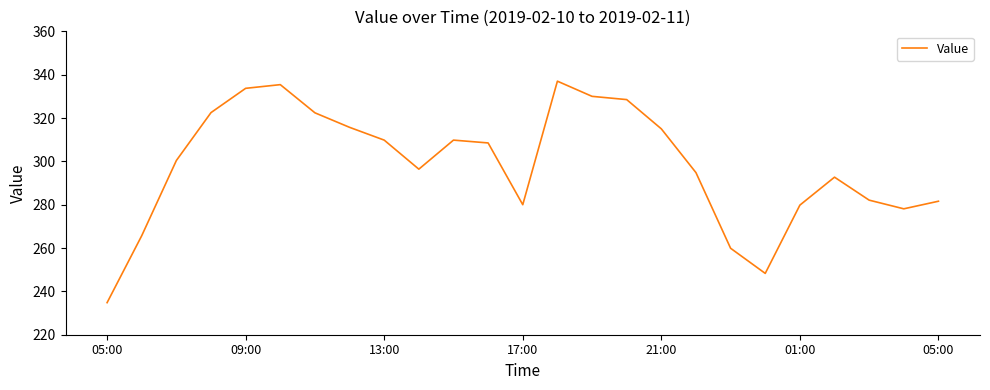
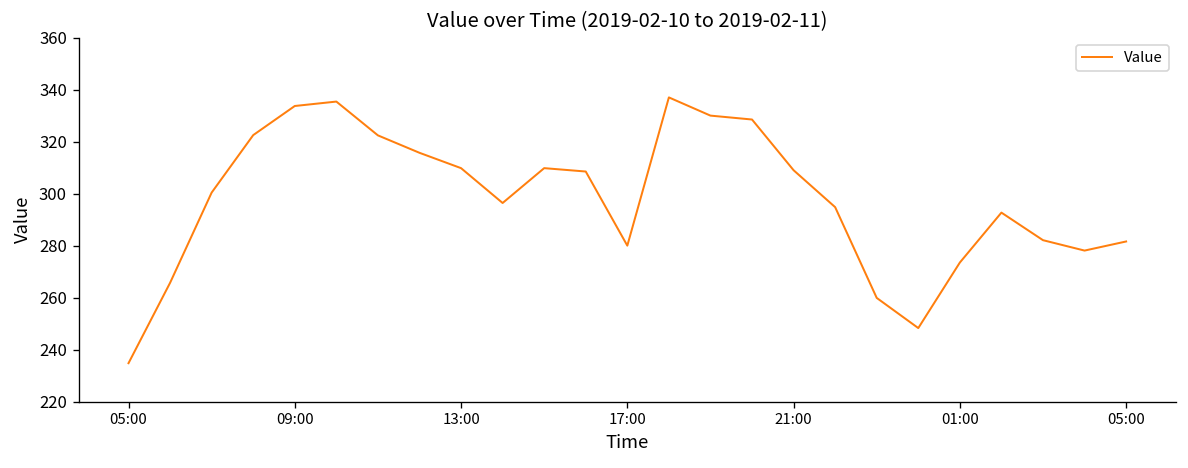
21:00: 315 -> 309
01:00: 280 -> 274
